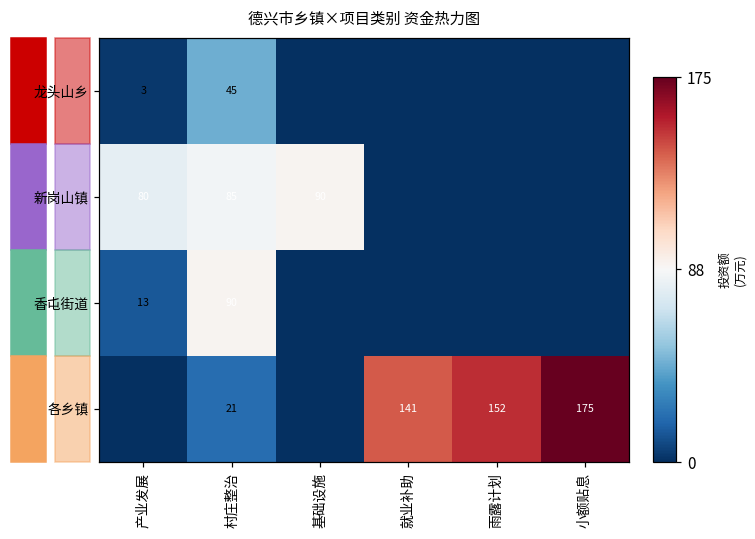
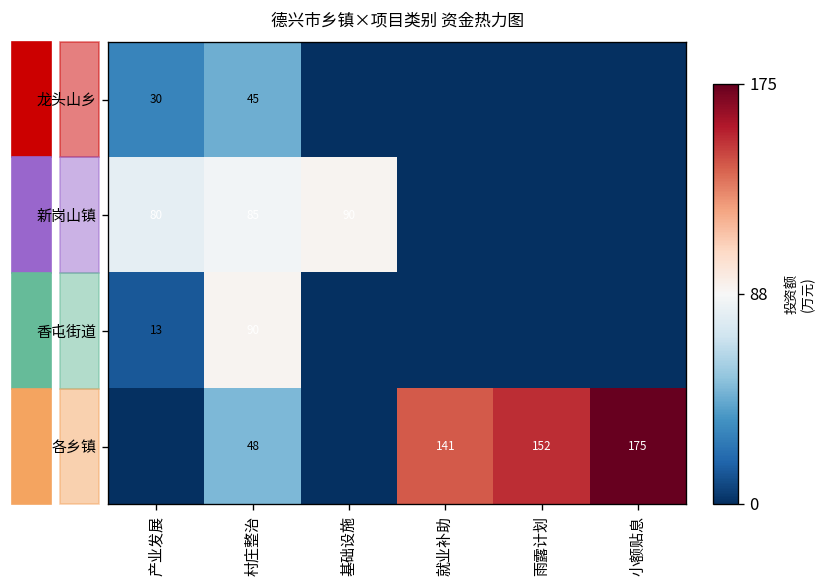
龙头山乡, 产业发展: 3 -> 30
各乡镇, 村庄整治: 21 -> 48
